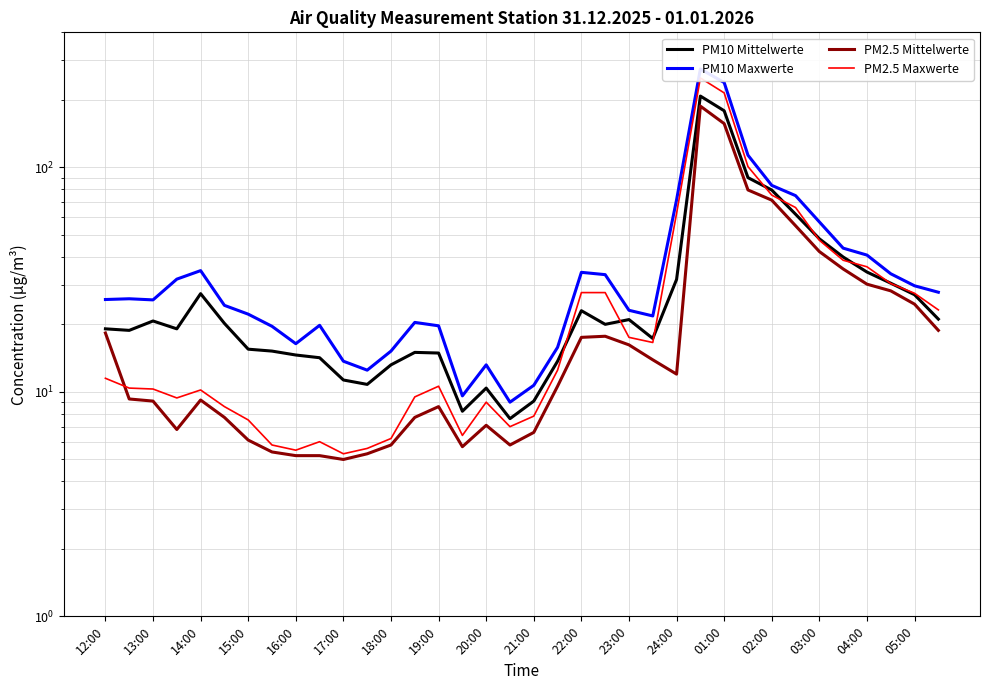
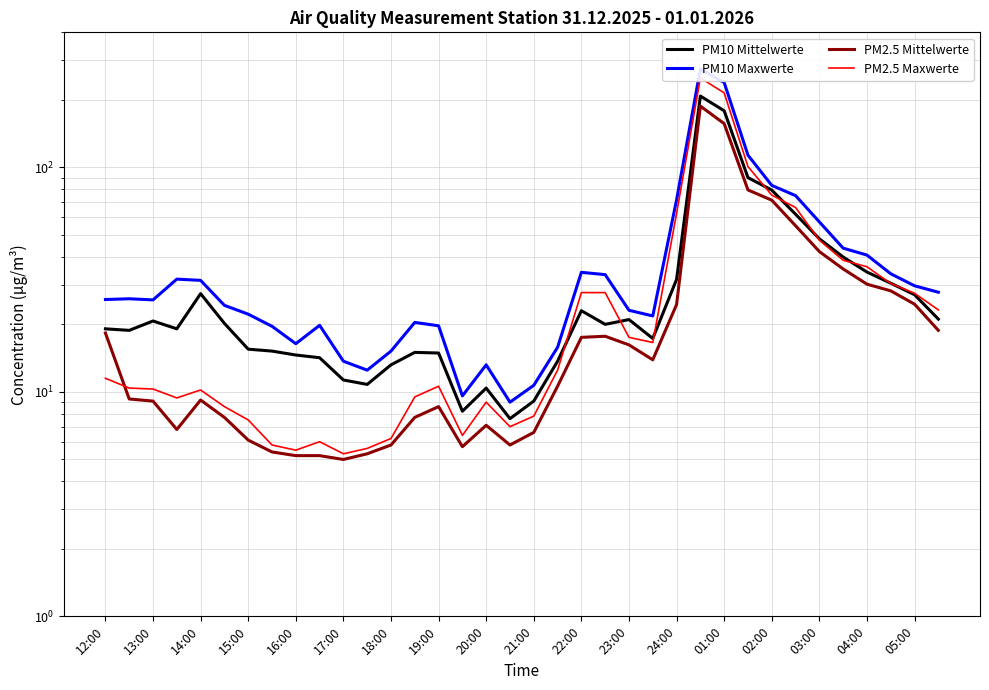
PM10 Maxwerte, 14:00: 35 -> 31
PM2.5 Mittelwerte, 24:00: 12 -> 25
